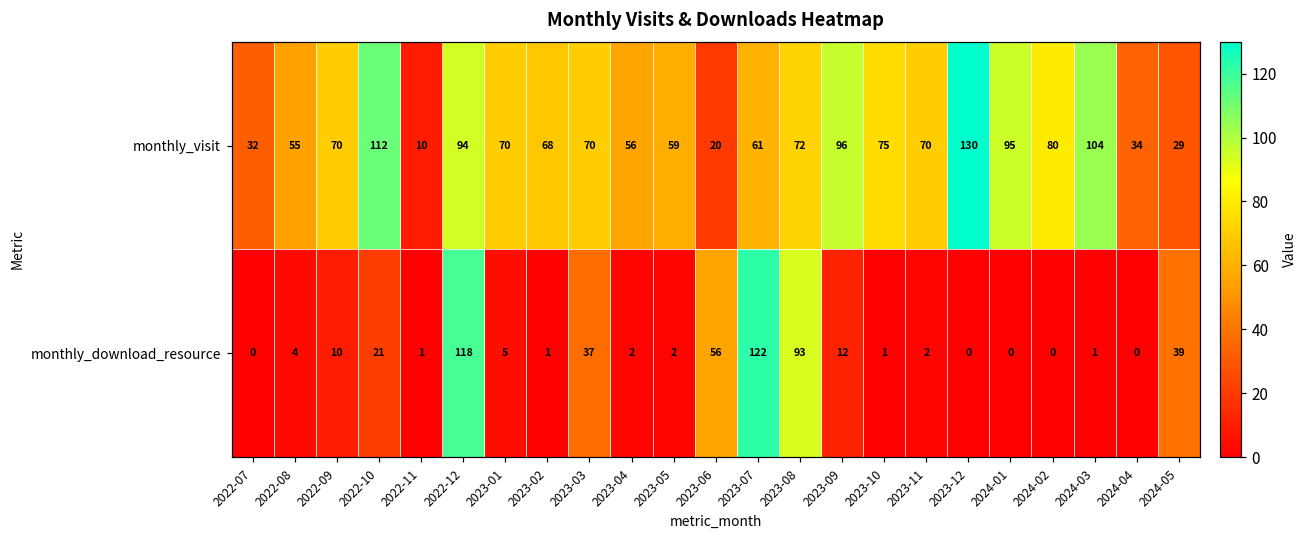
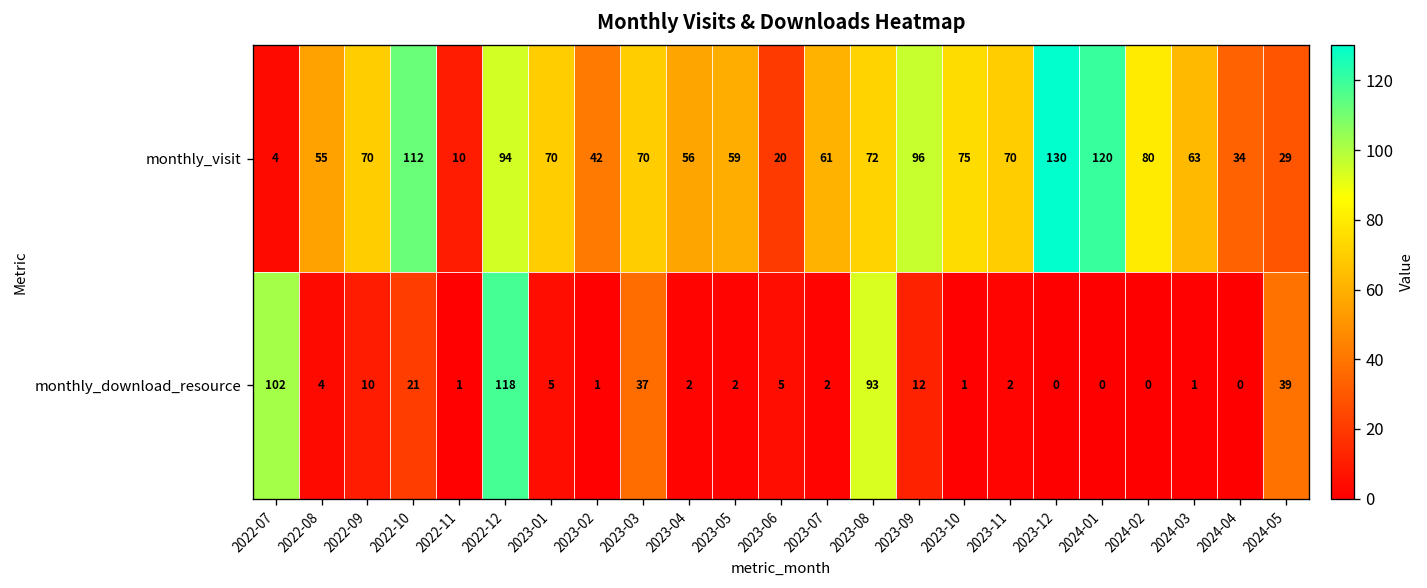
monthly_visit, 2022-07: 32 -> 4
monthly_visit, 2023-02: 68 -> 42
monthly_visit, 2024-01: 95 -> 120
monthly_visit, 2024-03: 104 -> 63
monthly_download_resource, 2022-07: 0 -> 102
monthly_download_resource, 2023-06: 56 -> 5
monthly_download_resource, 2023-07: 122 -> 2
